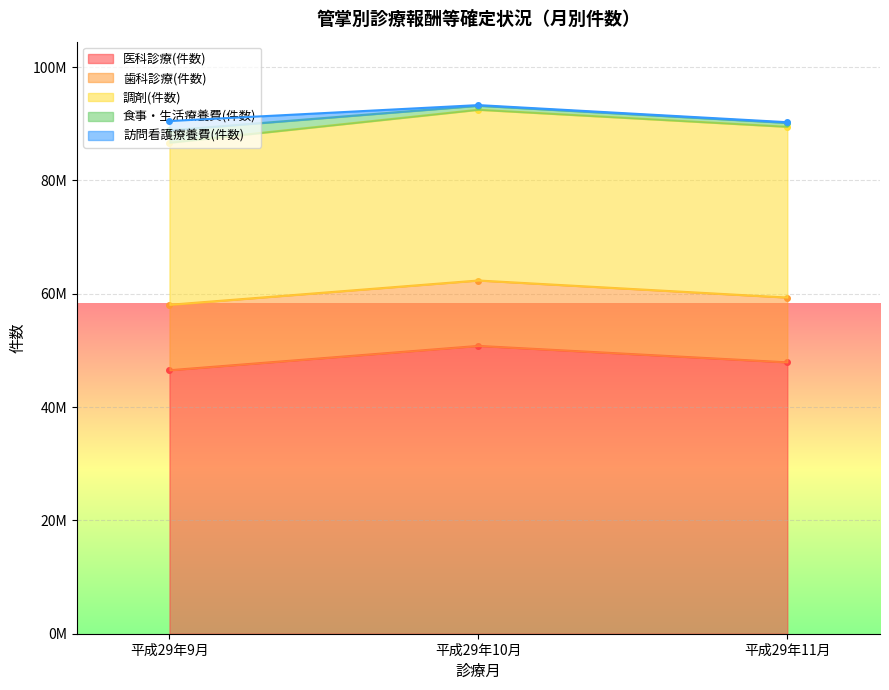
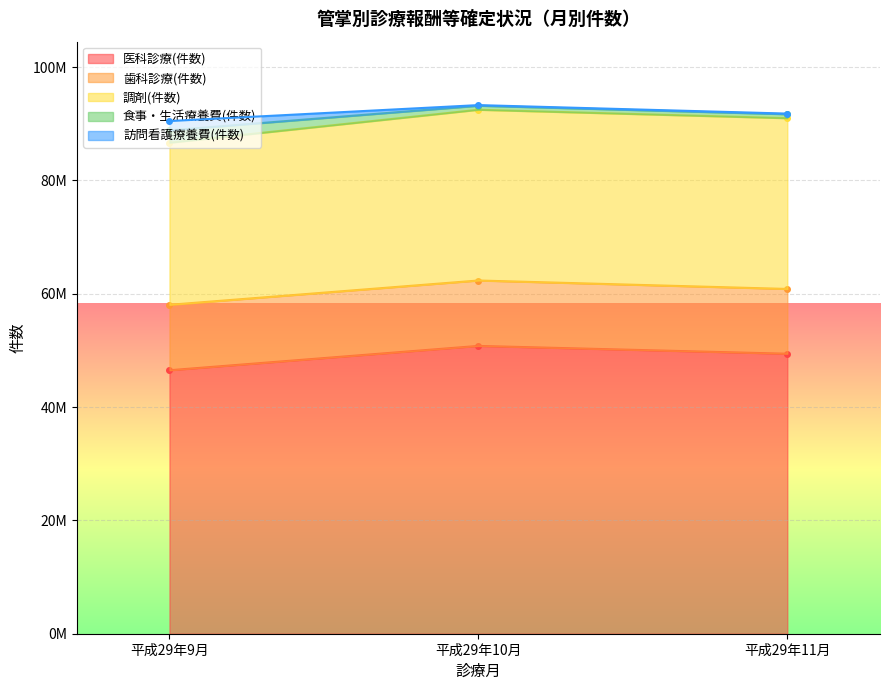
医科診療(件数), 平成29年11月: 48000000 -> 49000000
